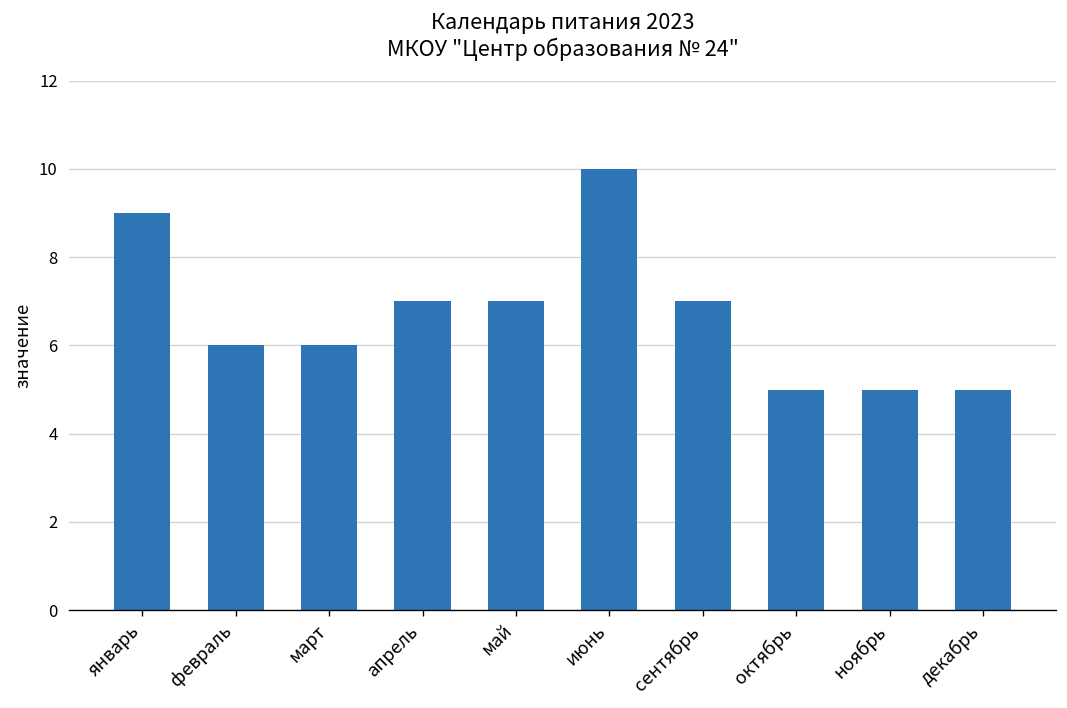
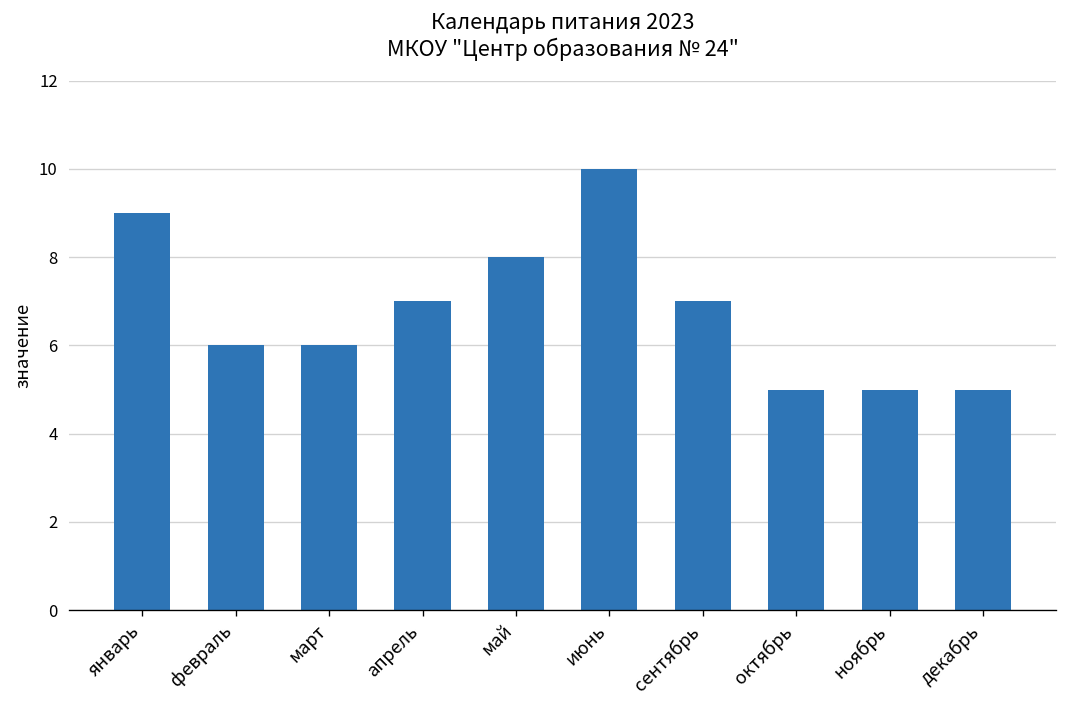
май: 7 -> 8
